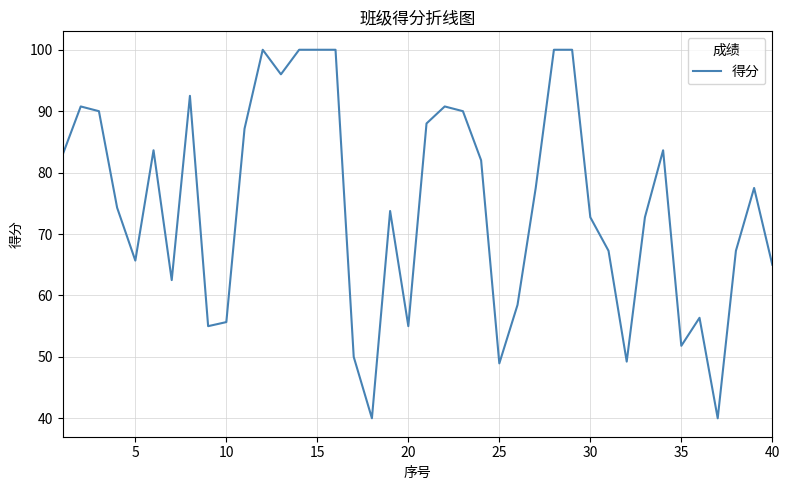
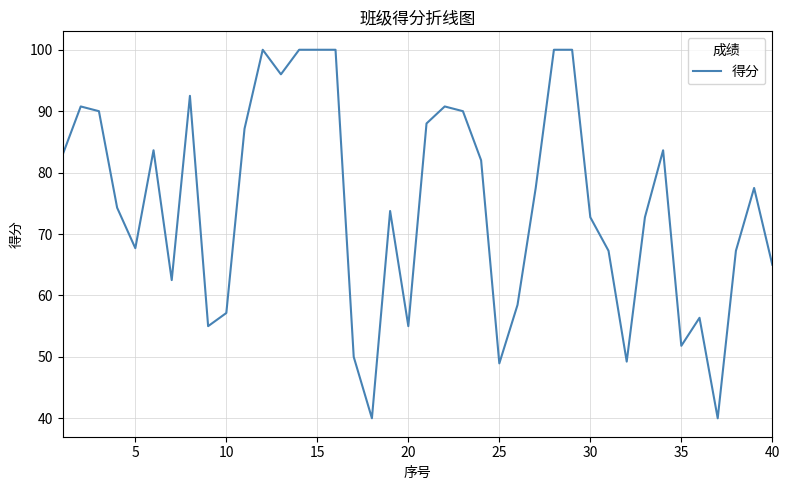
5: 66 -> 68
10: 56 -> 57
